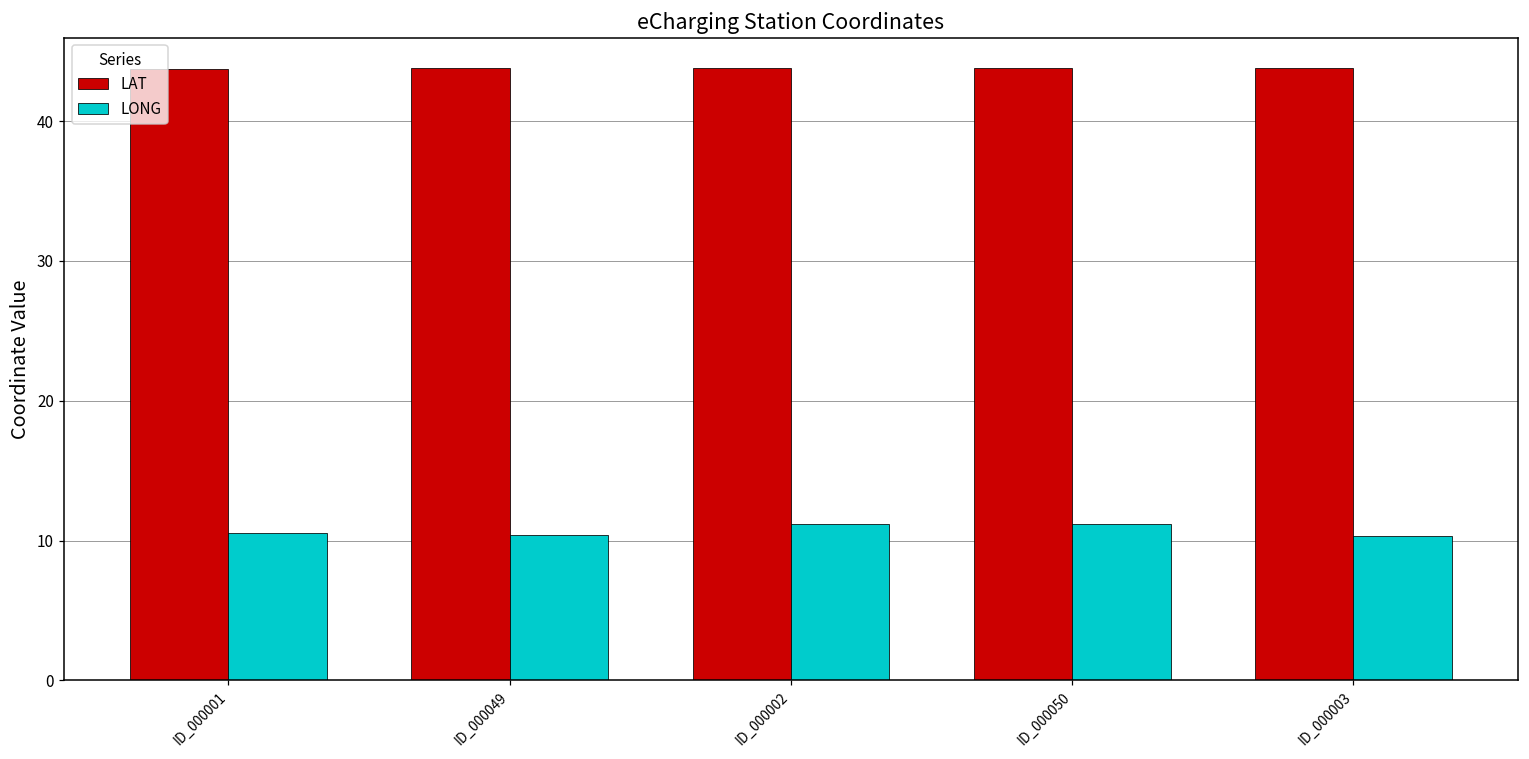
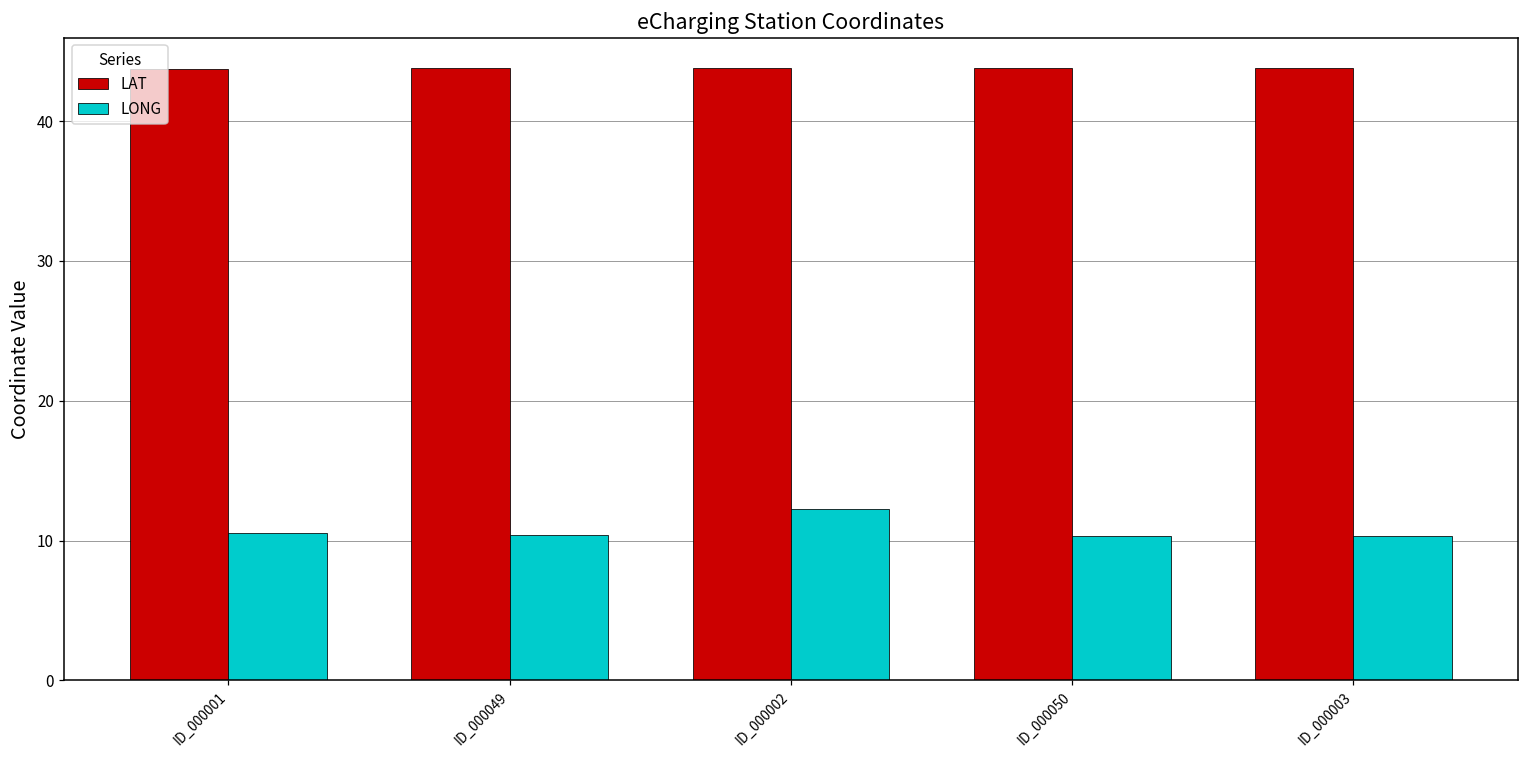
LONG, ID_000002: 11.2 -> 12.3
LONG, ID_000050: 11.2 -> 10.3
